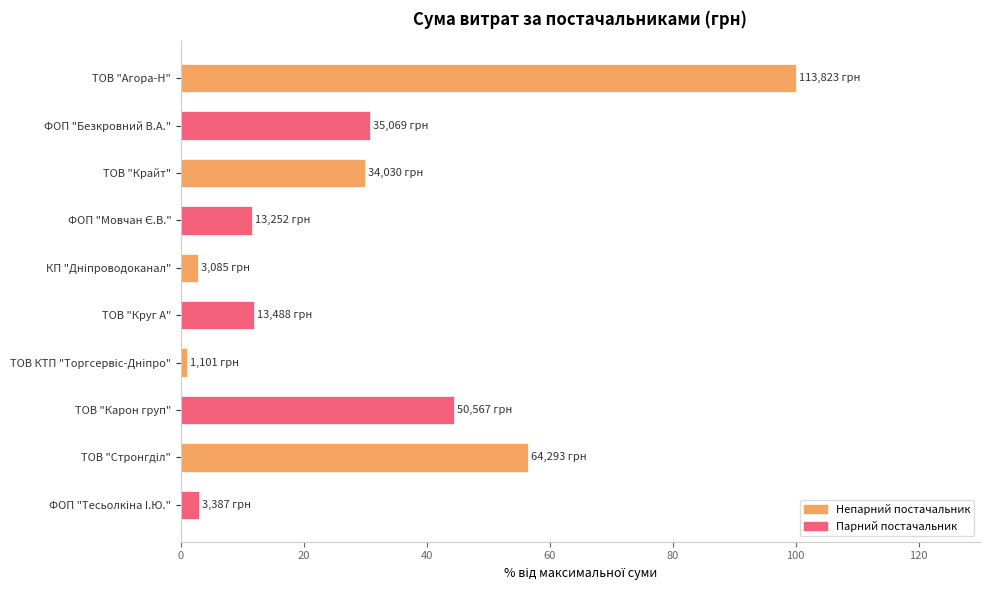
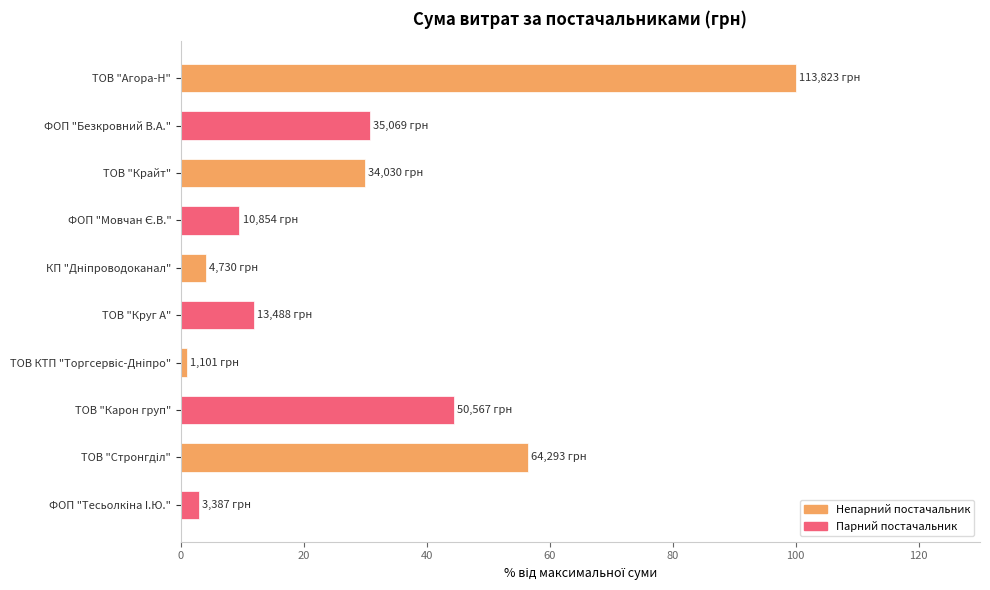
ФОП "Мовчан Є.В.": 13,252 -> 10,854
КП "Дніпроводоканал": 3,085 -> 4,730
